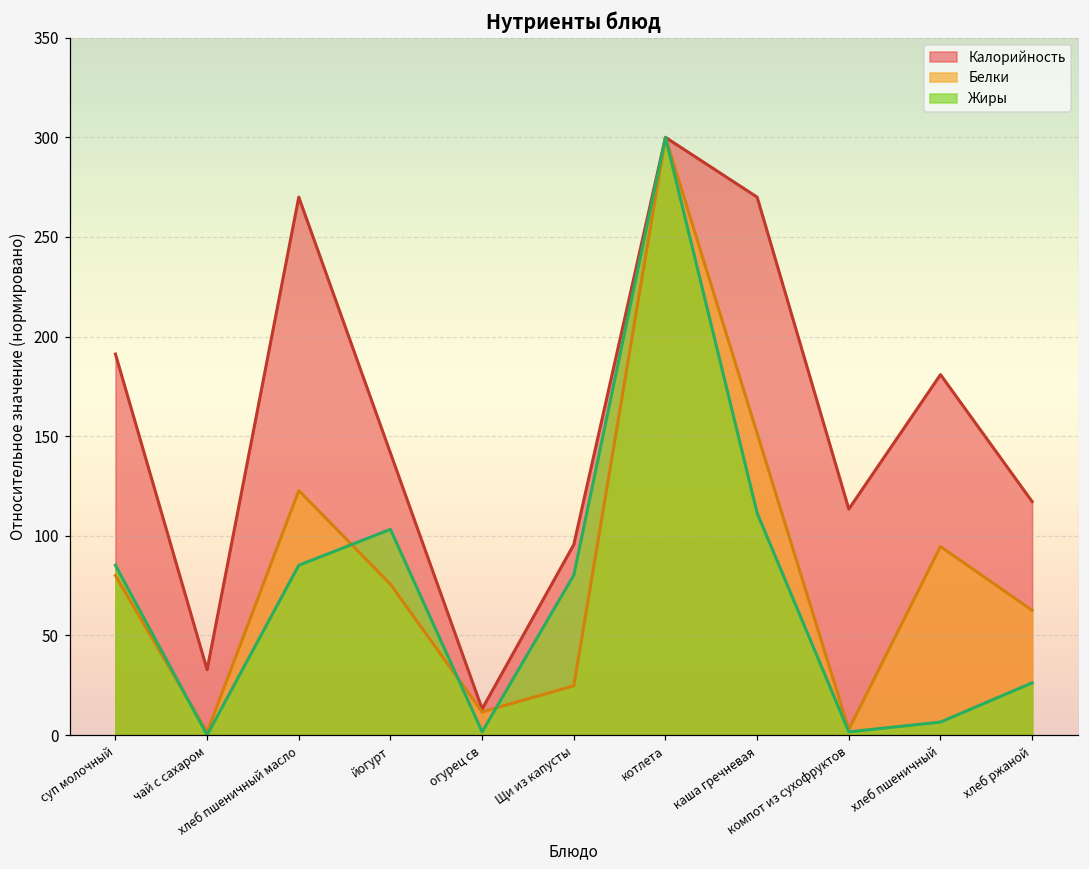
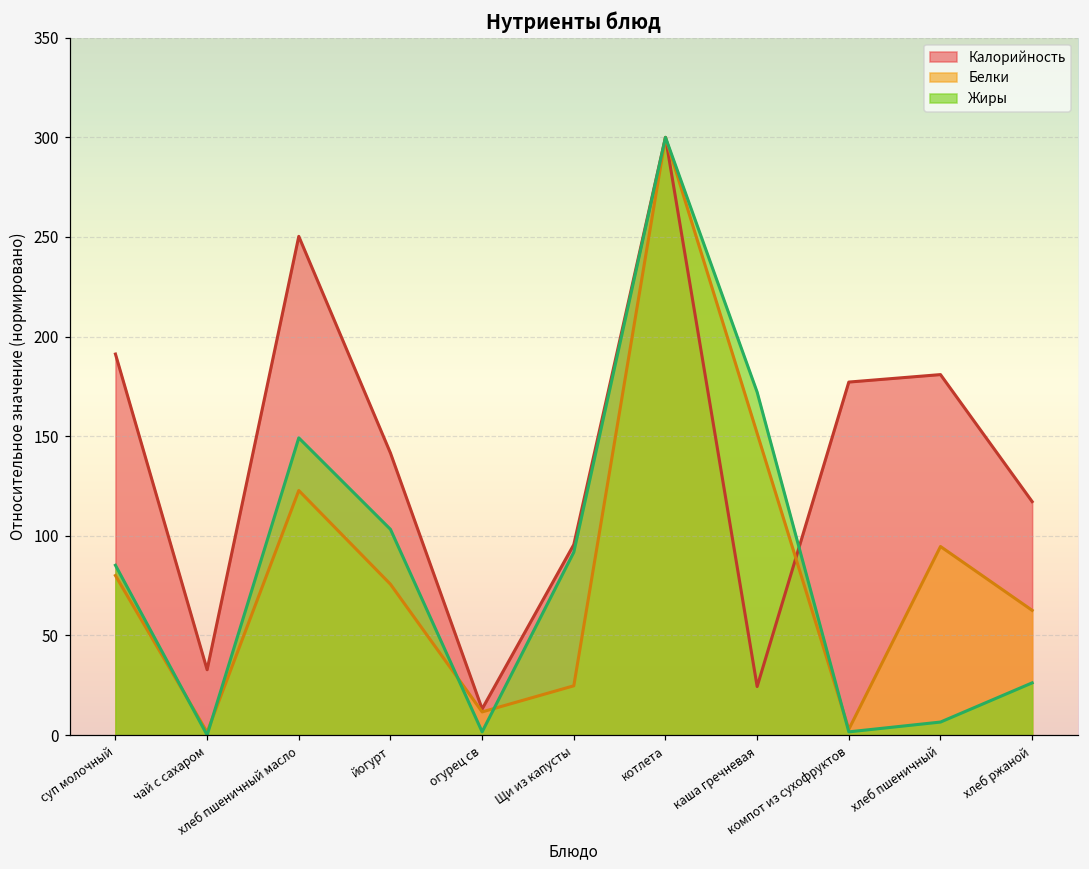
Калорийность, хлеб пшеничный масло: 270 -> 250
Жиры, хлеб пшеничный масло: 85 -> 149
Жиры, Щи из капусты: 80 -> 92
Калорийность, каша гречневая: 270 -> 24
Жиры, каша гречневая: 111 -> 172
Калорийность, компот из сухофруктов: 113 -> 177
